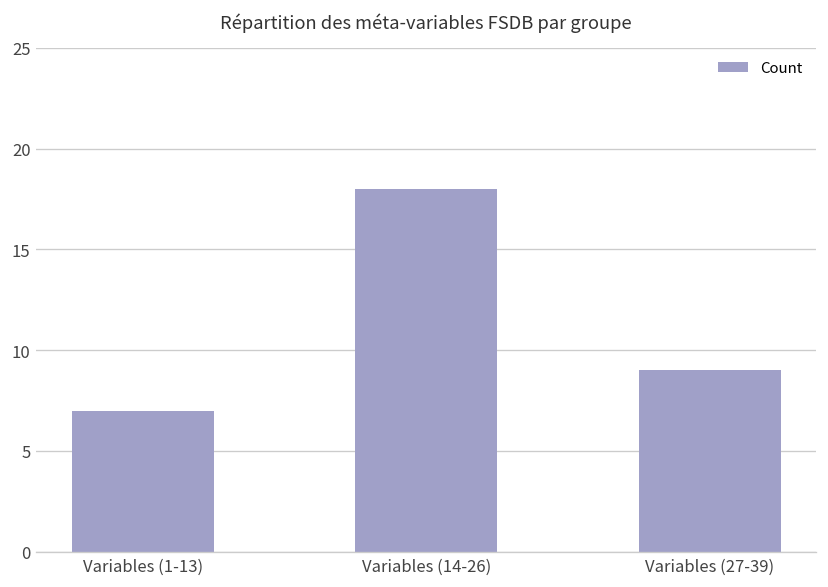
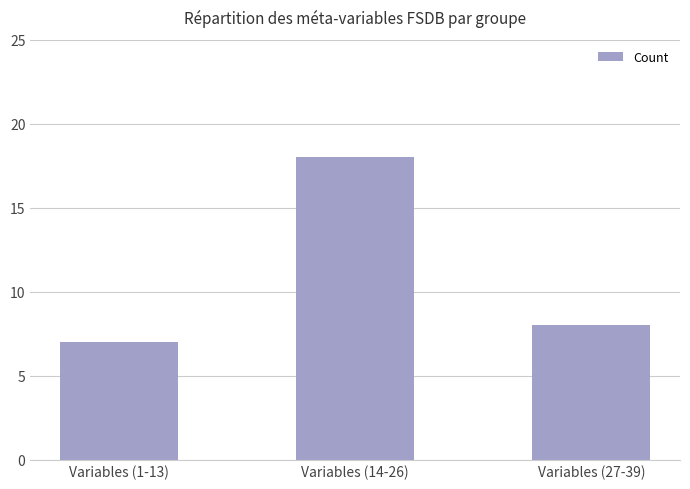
Variables (27-39): 9 -> 8
